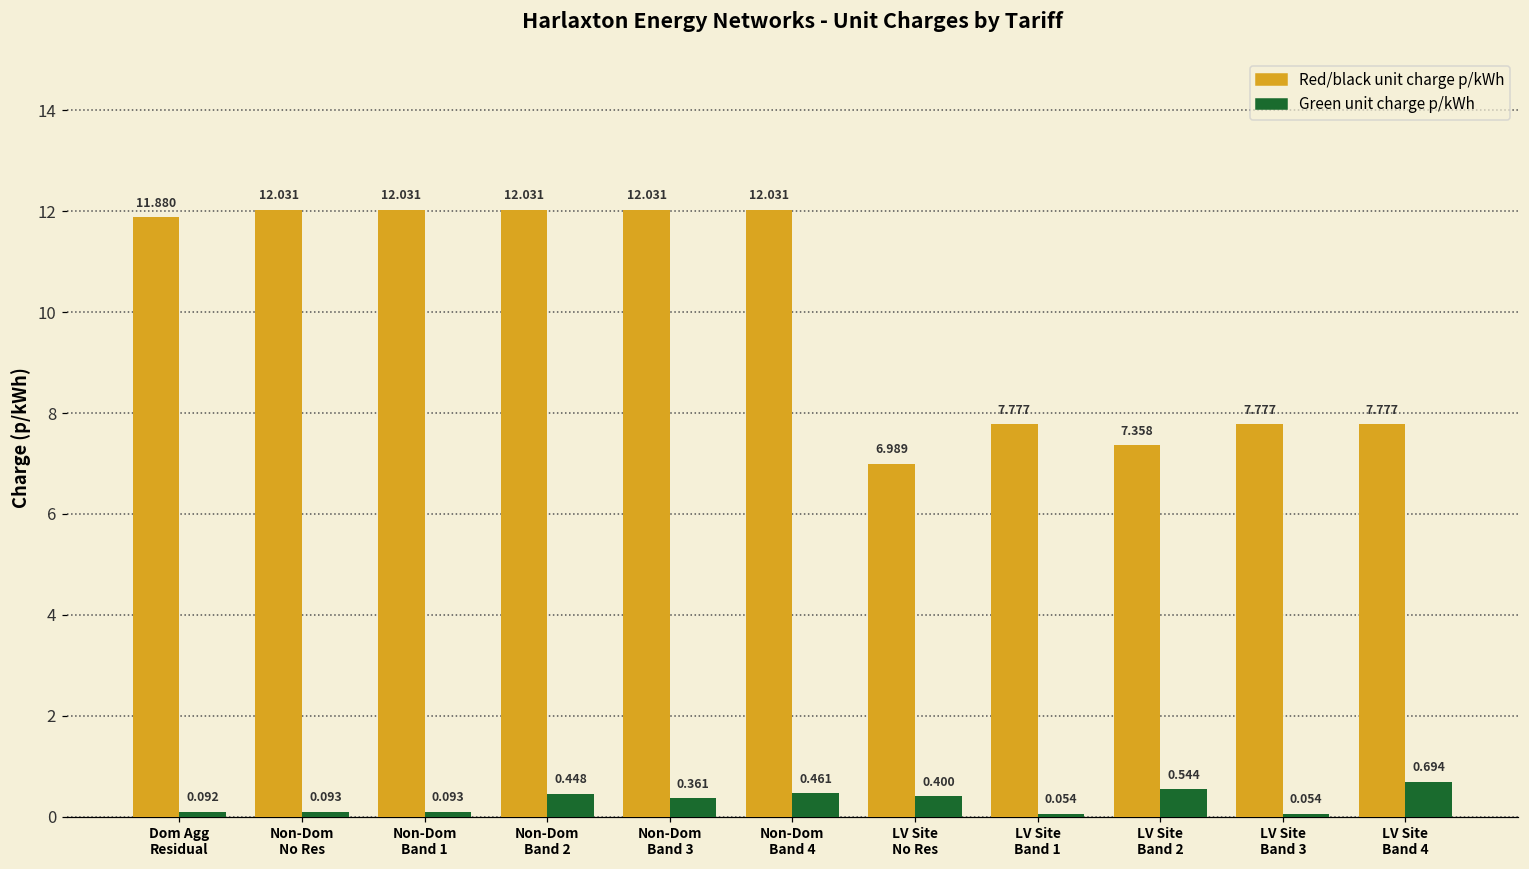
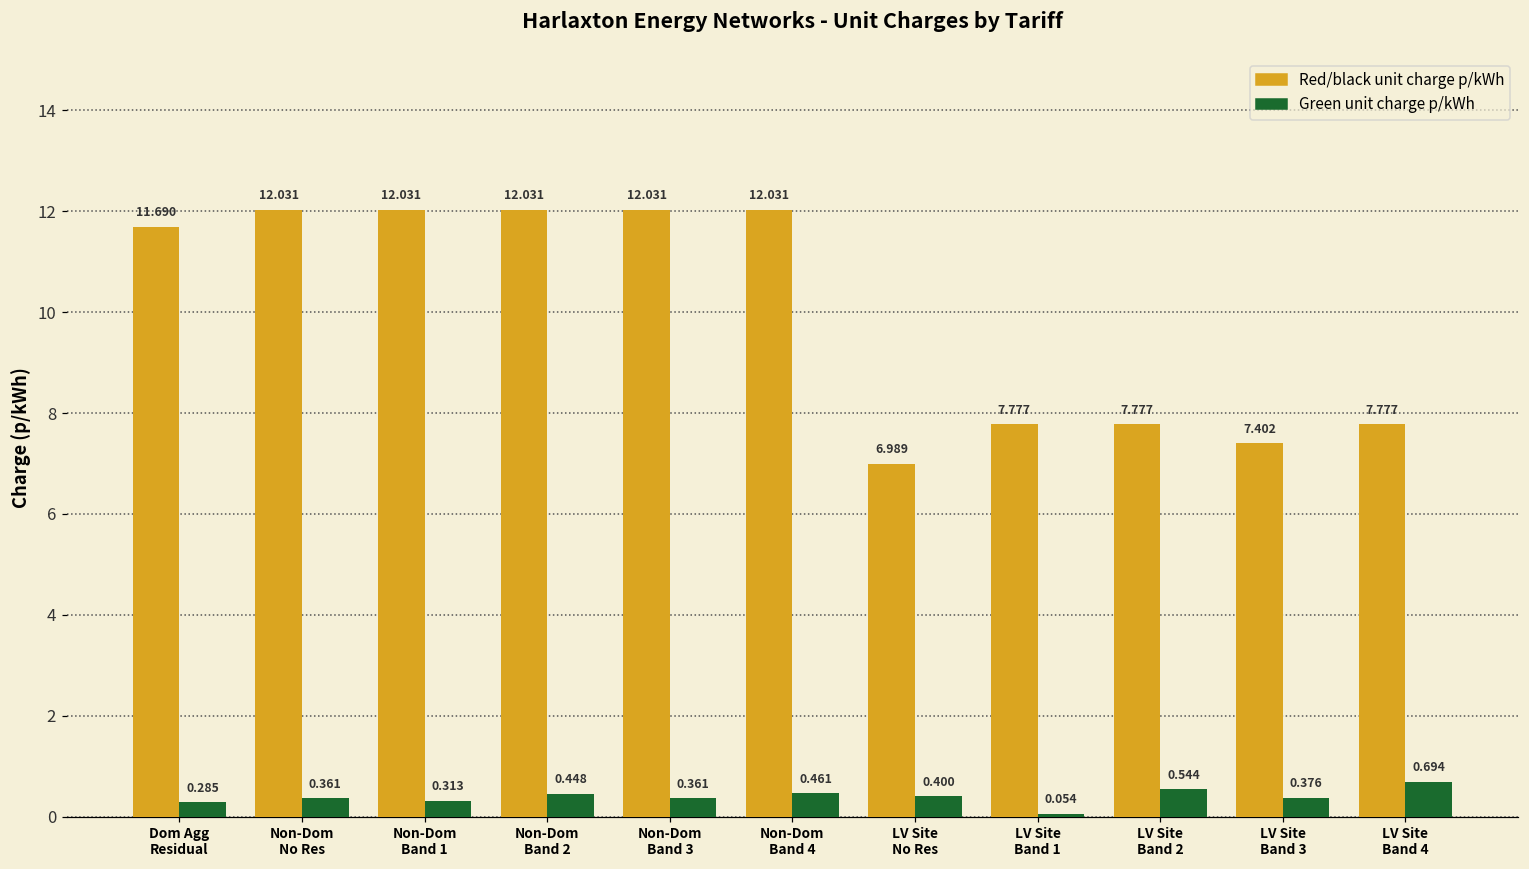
Red/black unit charge p/kWh, Dom Agg Residual: 11.880 -> 11.690
Green unit charge p/kWh, Dom Agg Residual: 0.092 -> 0.285
Green unit charge p/kWh, Non-Dom No Res: 0.093 -> 0.361
Green unit charge p/kWh, Non-Dom Band 1: 0.093 -> 0.313
Red/black unit charge p/kWh, LV Site Band 2: 7.358 -> 7.777
Red/black unit charge p/kWh, LV Site Band 3: 7.777 -> 7.402
Green unit charge p/kWh, LV Site Band 3: 0.054 -> 0.376
